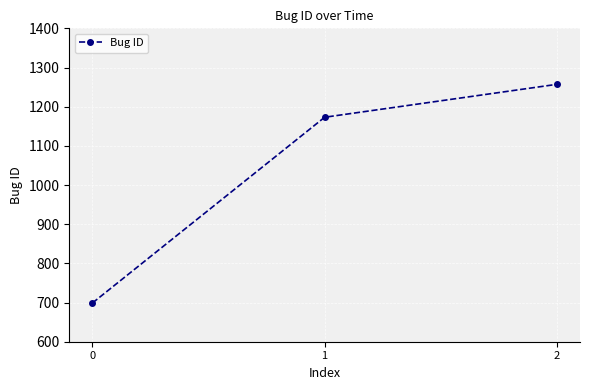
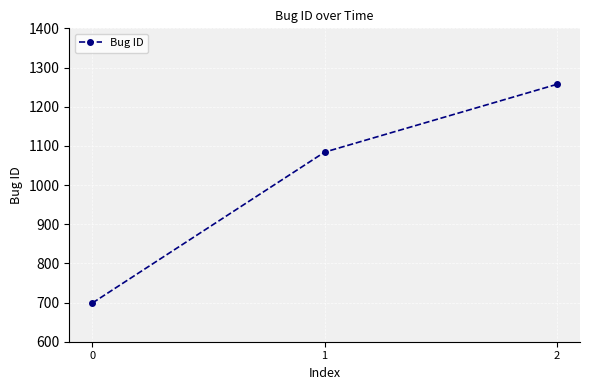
1: 1170 -> 1080
